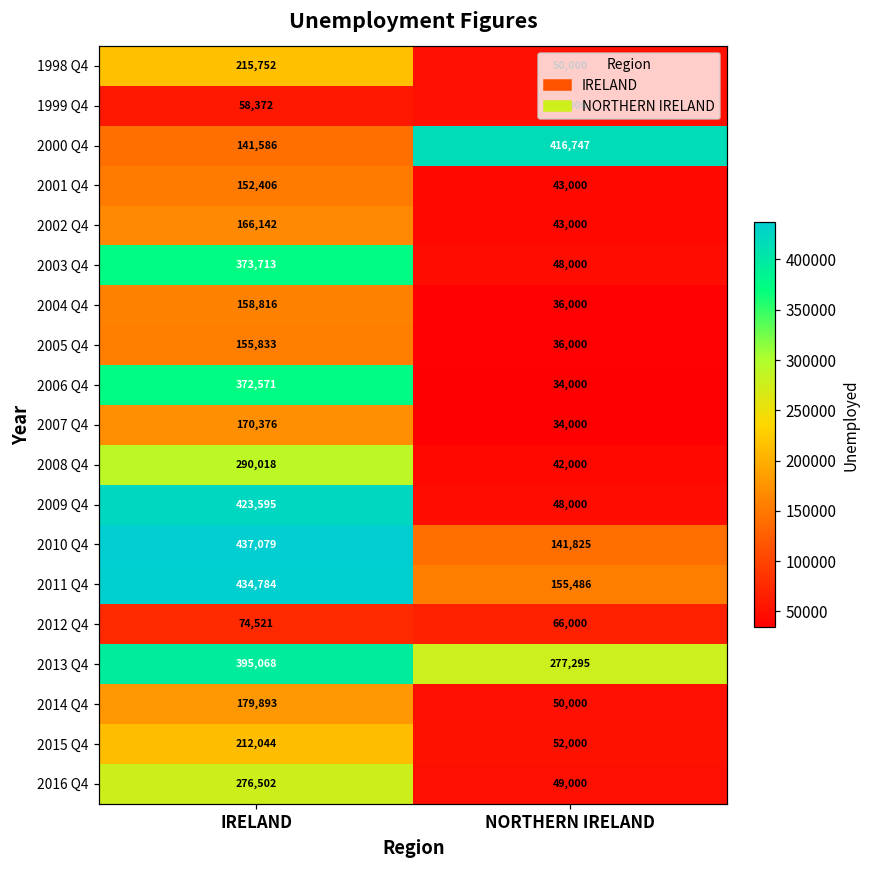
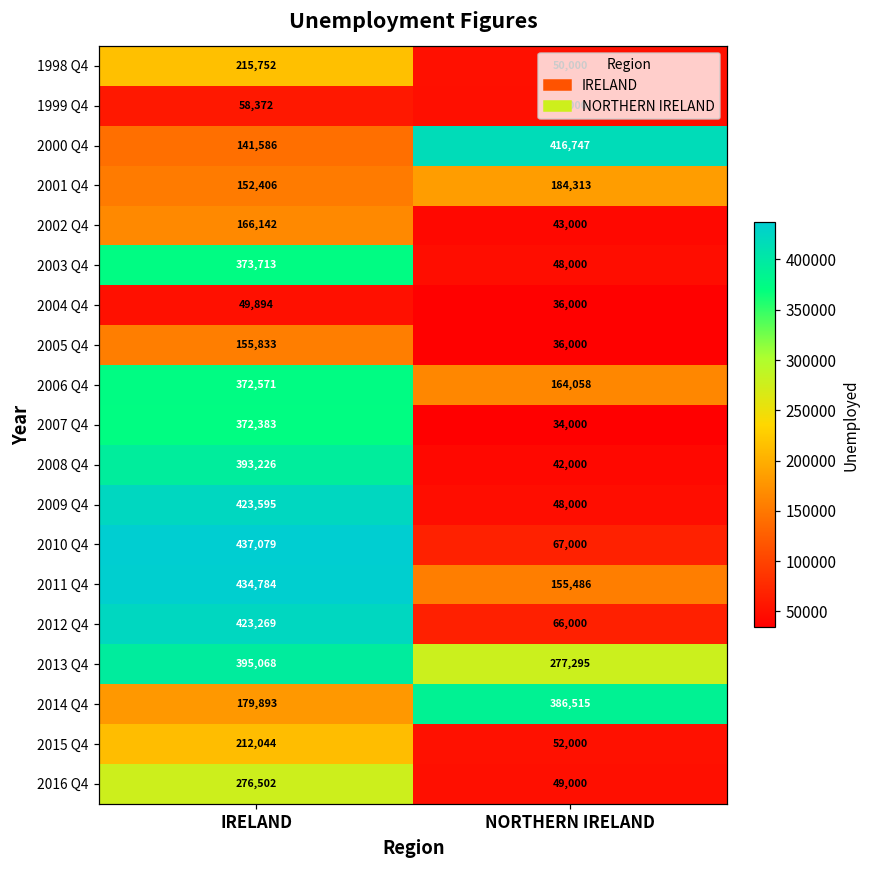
2001 Q4, NORTHERN IRELAND: 43,000 -> 184,313
2004 Q4, IRELAND: 158,816 -> 49,894
2006 Q4, NORTHERN IRELAND: 34,000 -> 164,058
2007 Q4, IRELAND: 170,376 -> 372,383
2008 Q4, IRELAND: 290,018 -> 393,226
2010 Q4, NORTHERN IRELAND: 141,825 -> 67,000
2012 Q4, IRELAND: 74,521 -> 423,269
2014 Q4, NORTHERN IRELAND: 50,000 -> 386,515
